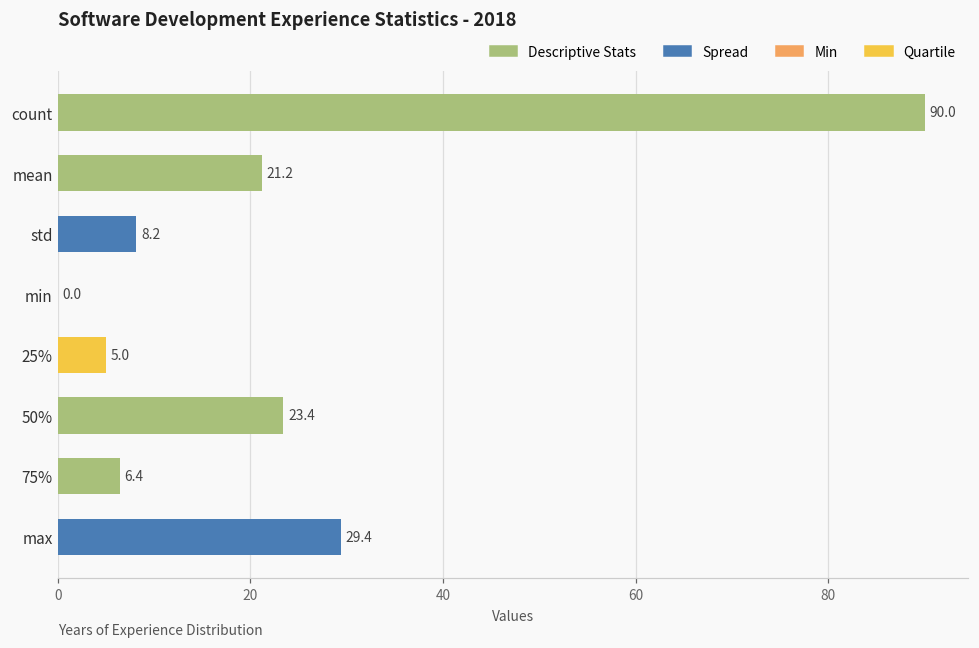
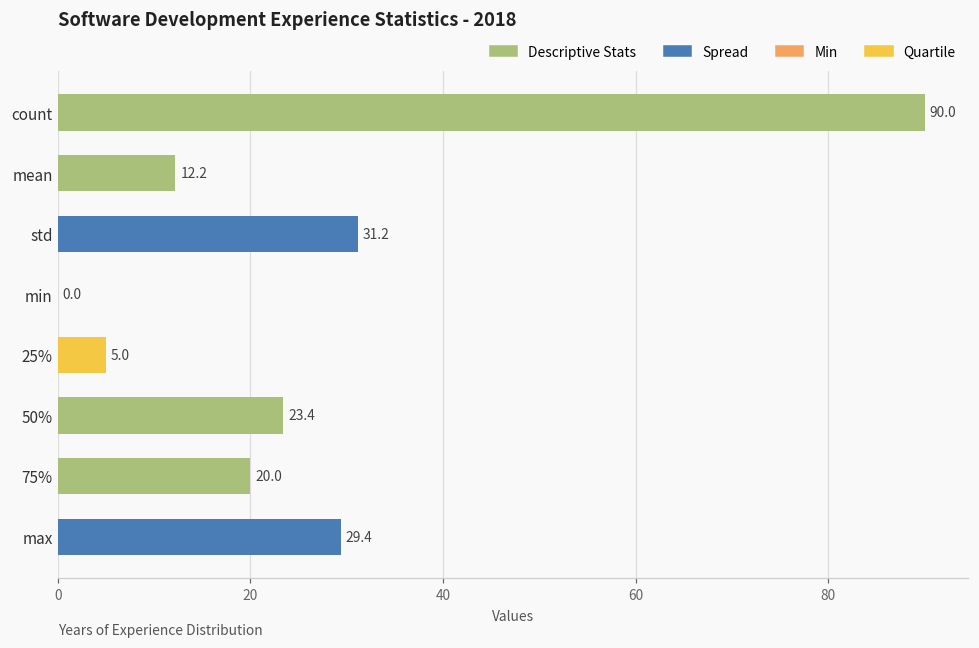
mean: 21.2 -> 12.2
std: 8.2 -> 31.2
75%: 6.4 -> 20.0
